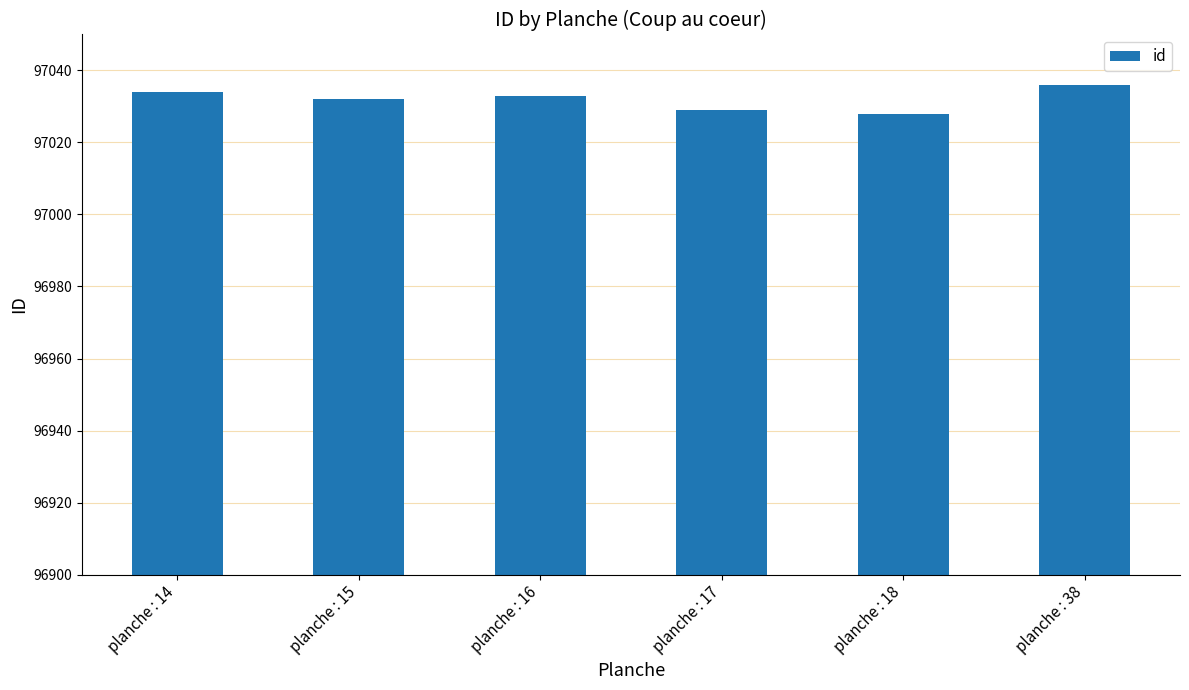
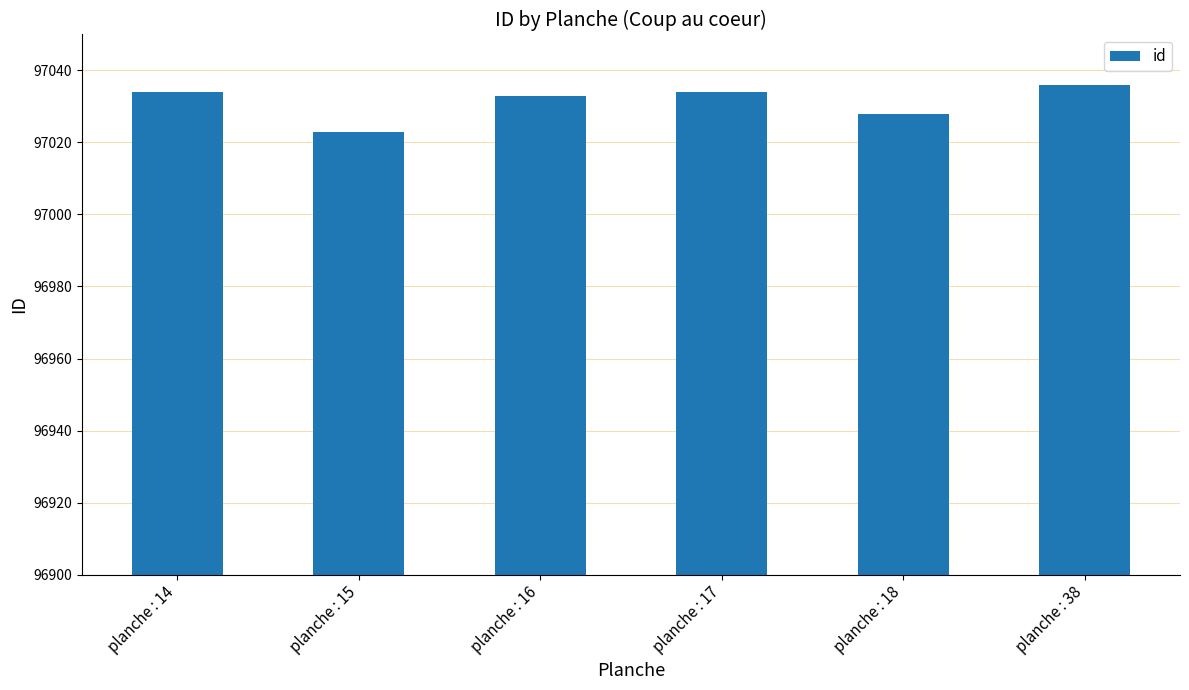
planche : 15: 97032 -> 97023
planche : 17: 97029 -> 97034
